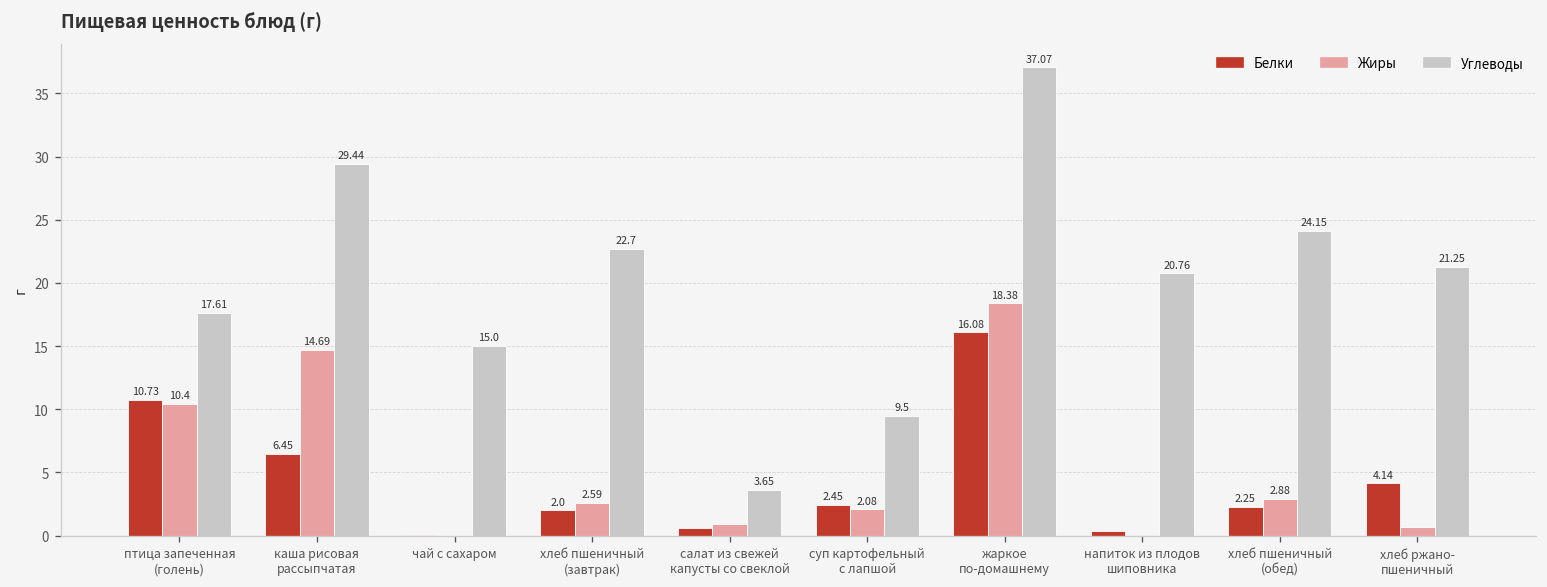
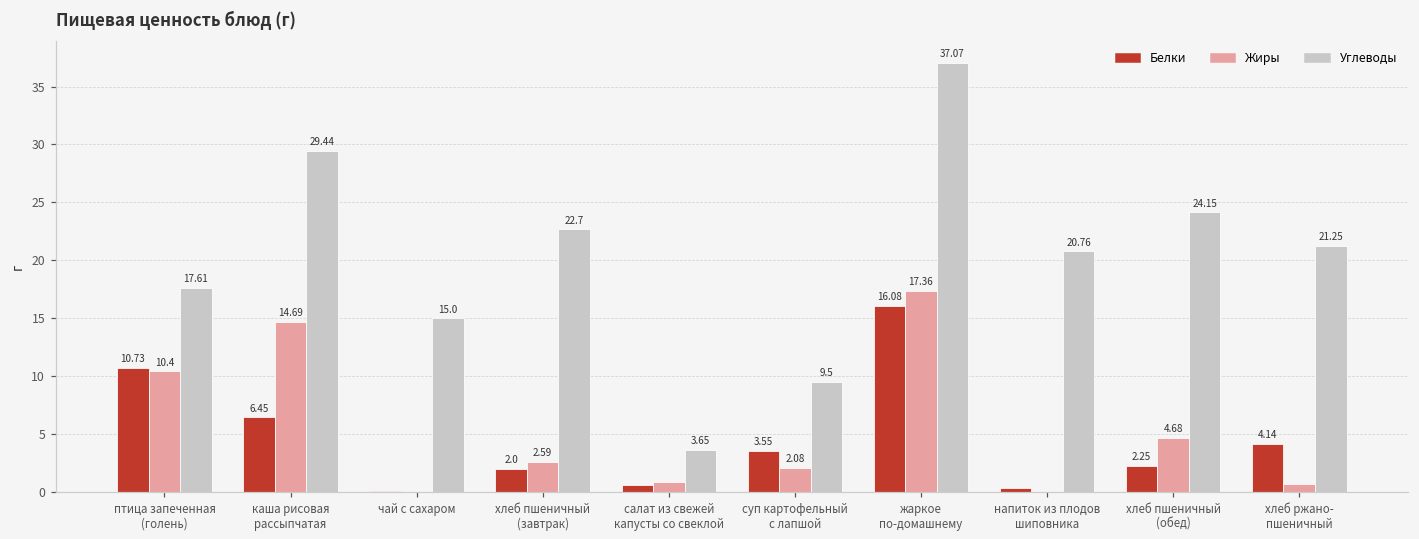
Белки, суп картофельный с лапшой: 2.45 -> 3.55
Жиры, жаркое по-домашнему: 18.38 -> 17.36
Жиры, хлеб пшеничный (обед): 2.88 -> 4.68
